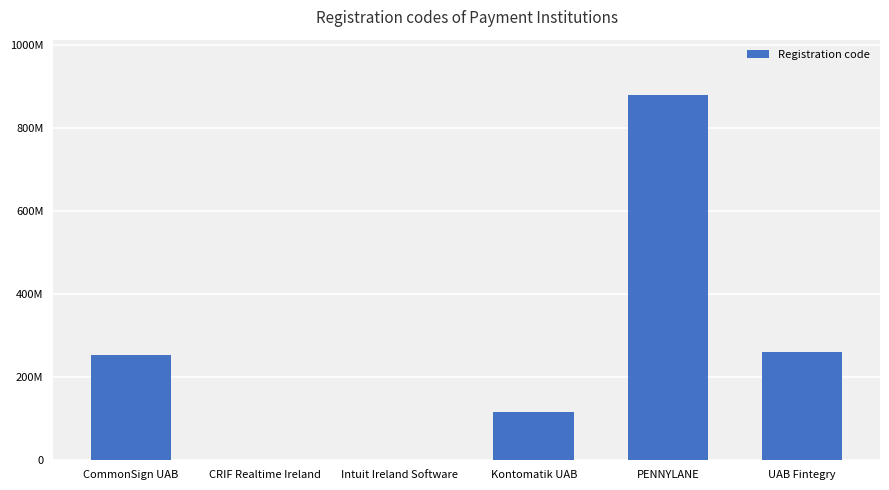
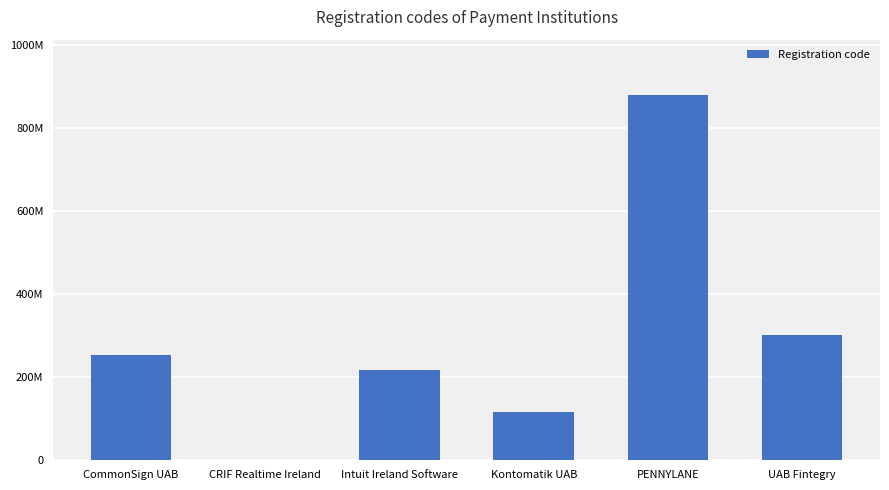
Intuit Ireland Software: 0 -> 220000000
UAB Fintegry: 260000000 -> 300000000
